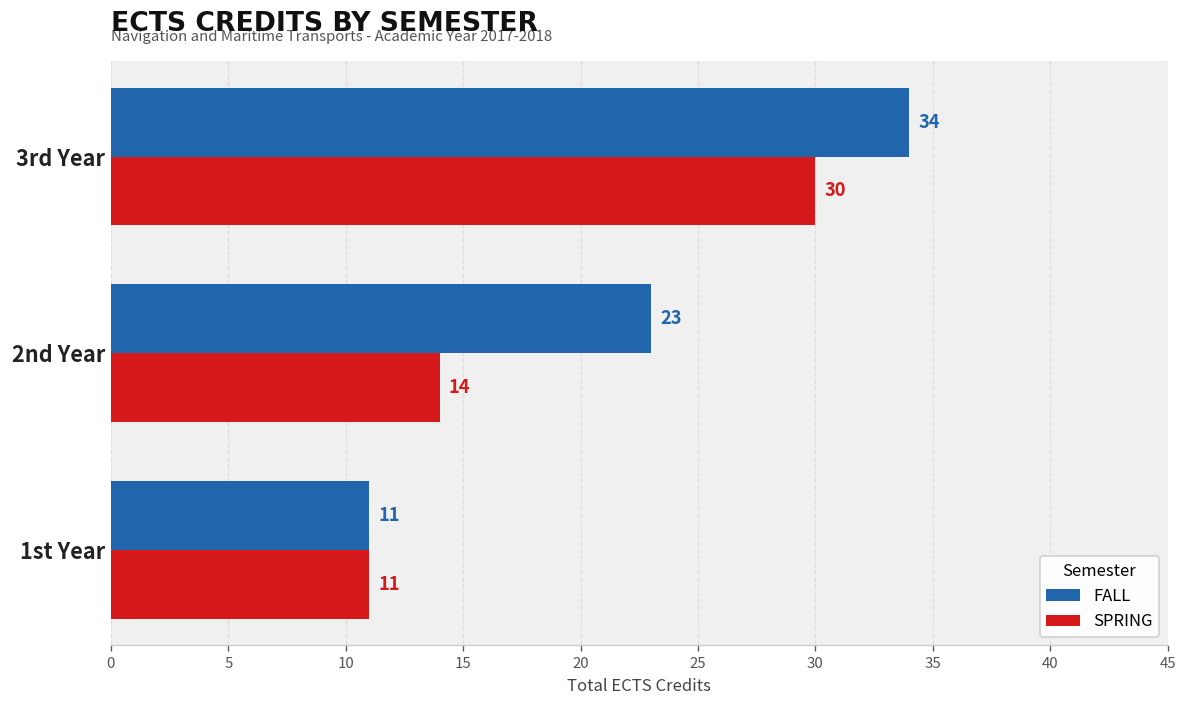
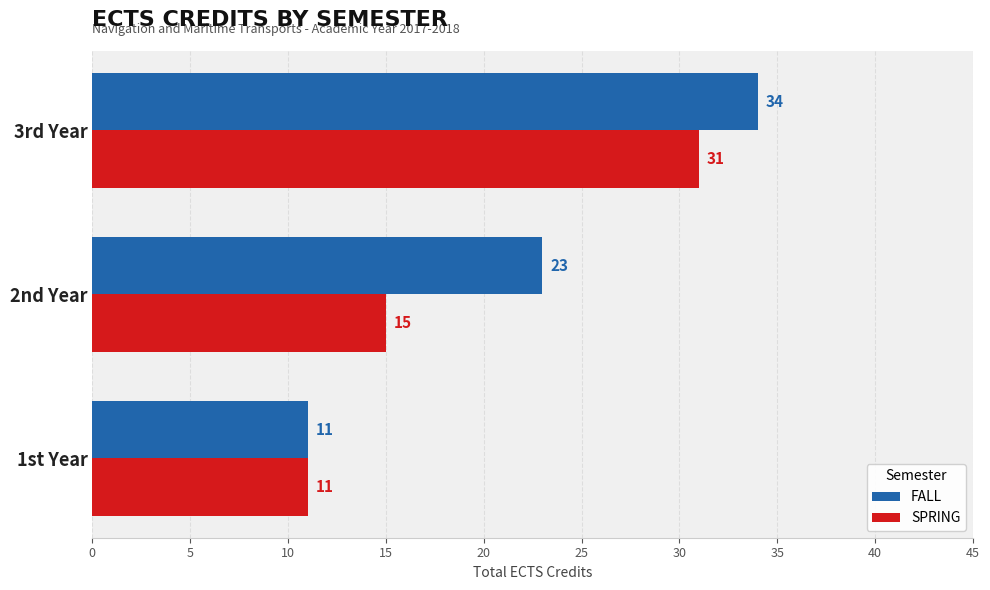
SPRING, 3rd Year: 30 -> 31
SPRING, 2nd Year: 14 -> 15
